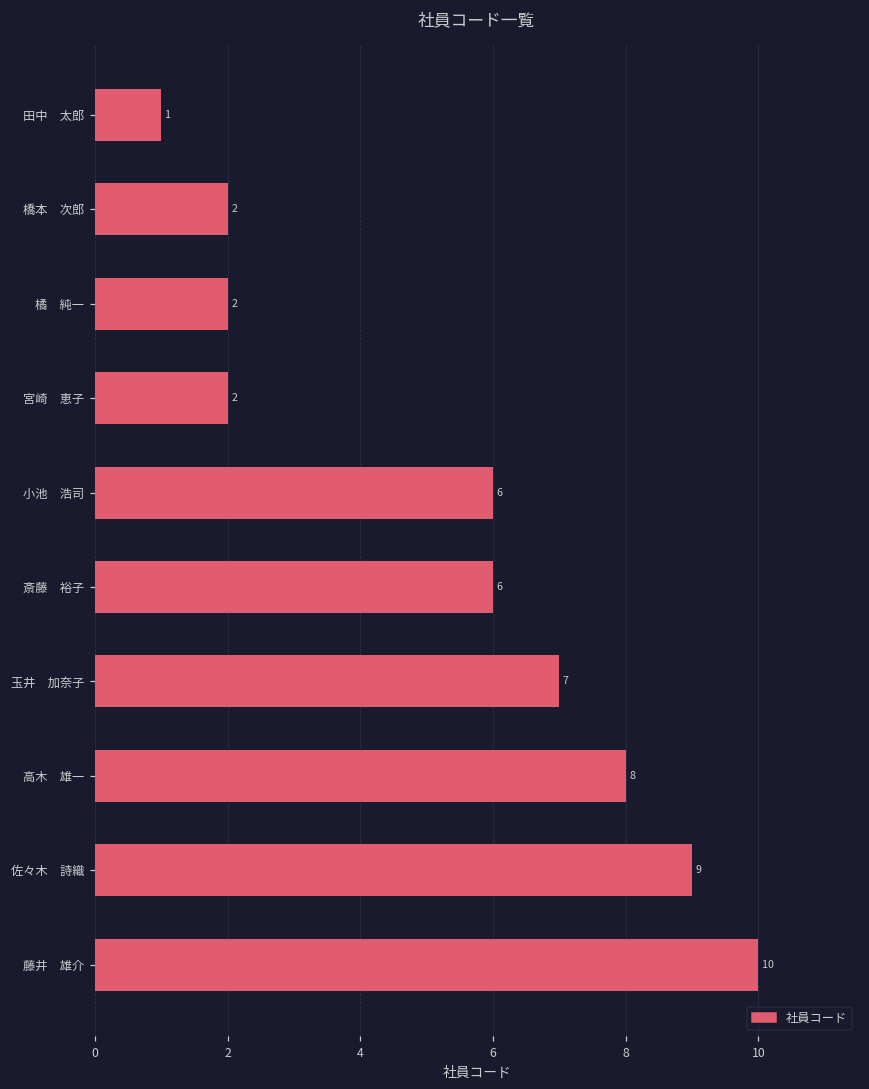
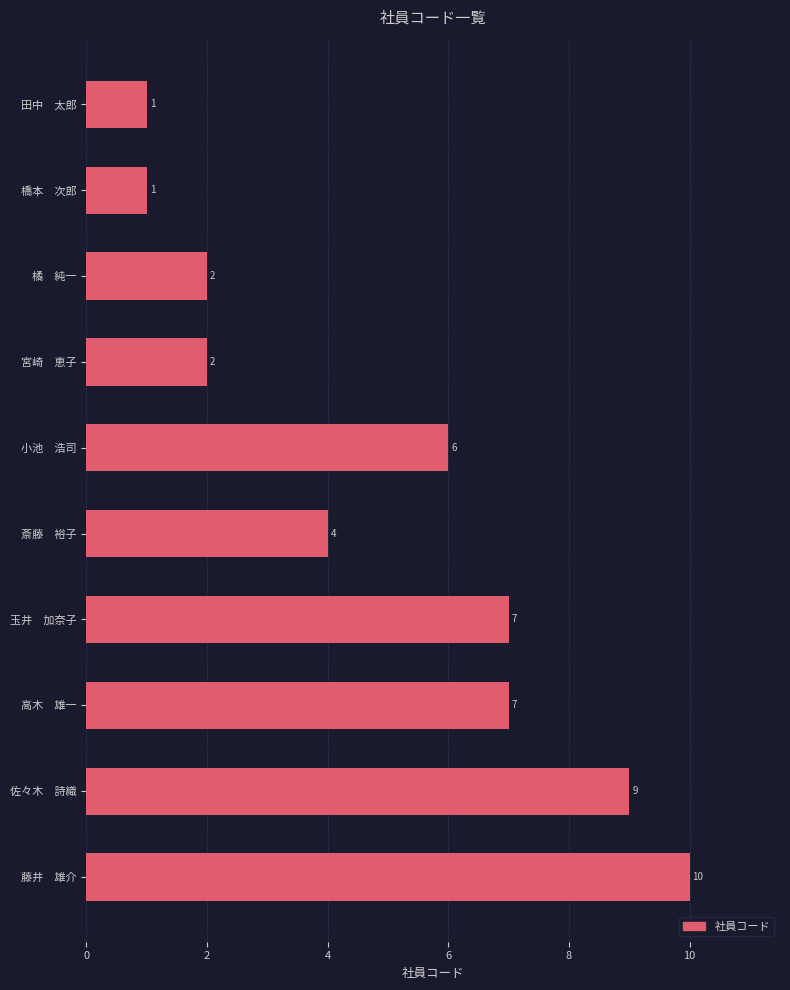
橋本 次郎: 2 -> 1
斎藤 裕子: 6 -> 4
高木 雄一: 8 -> 7
